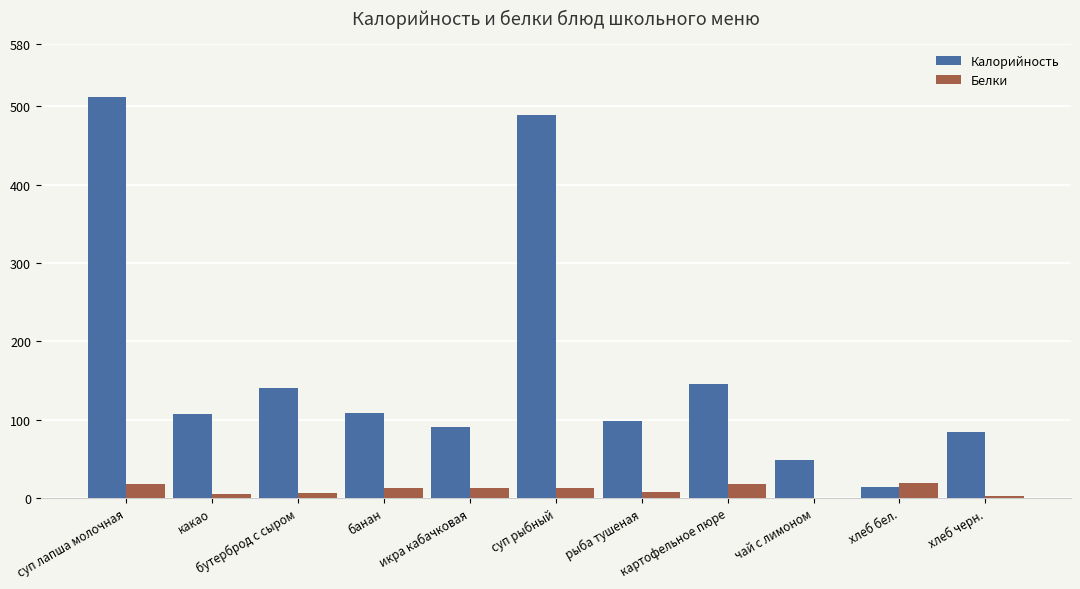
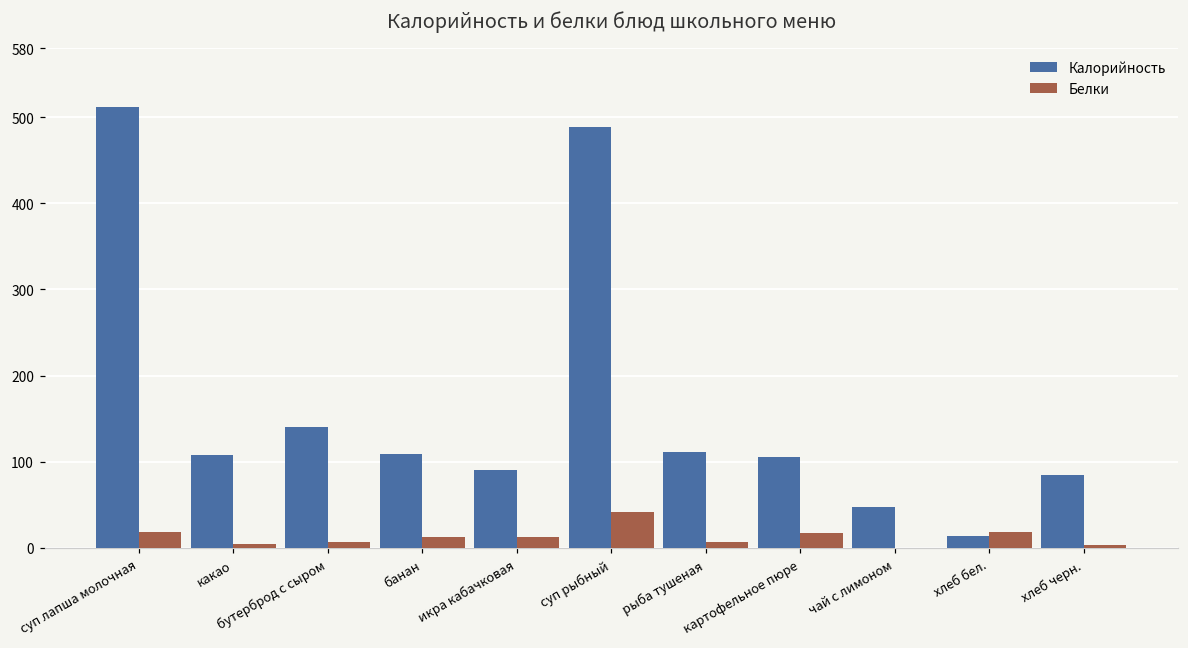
Белки, суп рыбный: 10 -> 40
Калорийность, рыба тушеная: 100 -> 110
Калорийность, картофельное пюре: 150 -> 110
